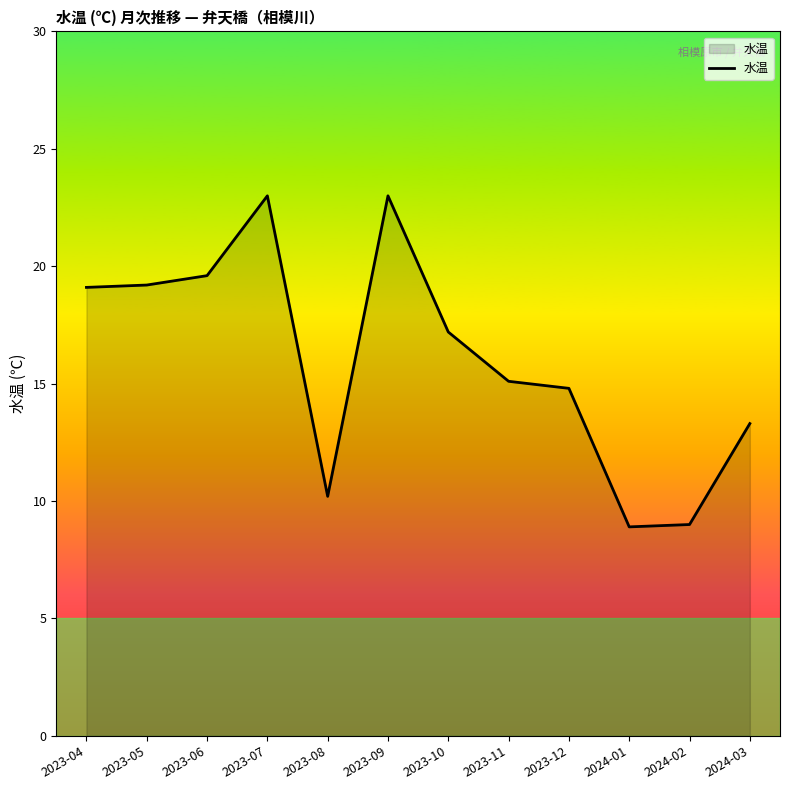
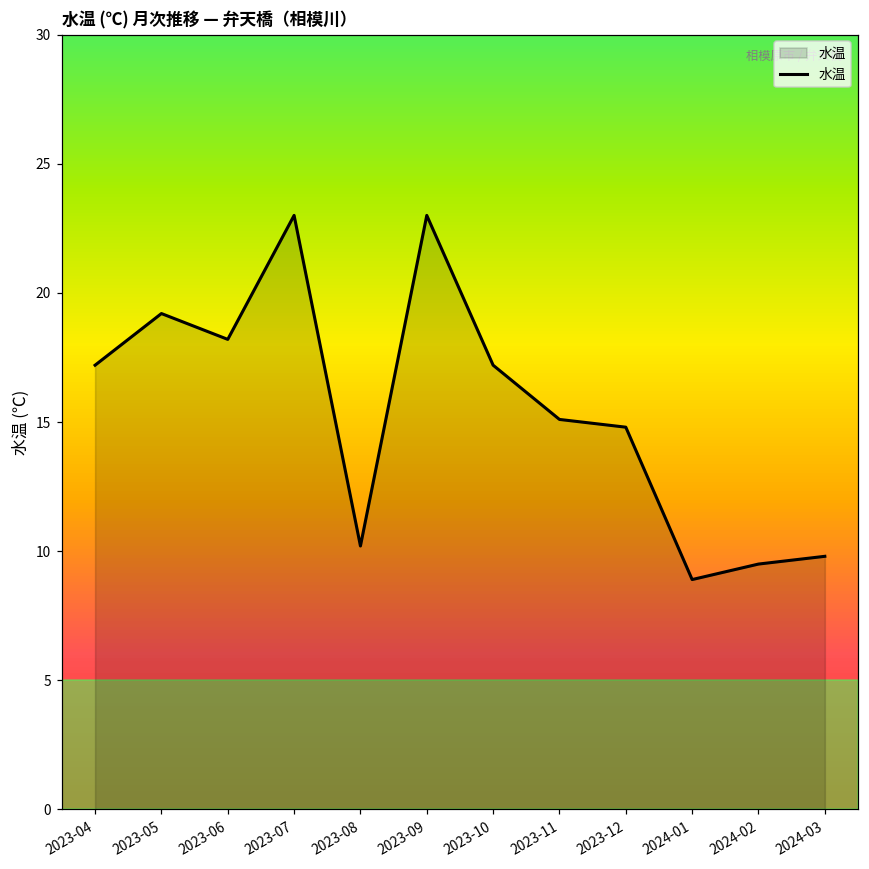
2023-04: 19.1 -> 17.2
2023-06: 19.6 -> 18.2
2024-02: 9.0 -> 9.5
2024-03: 13.3 -> 9.8
